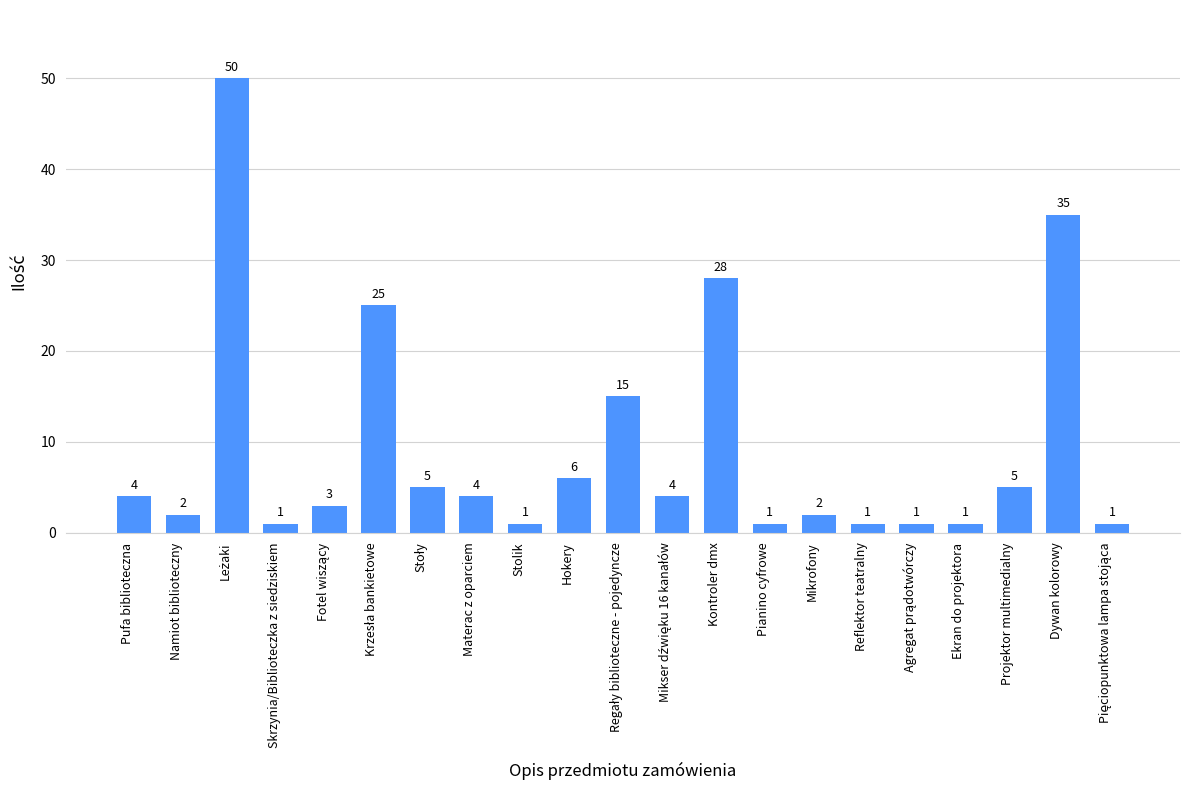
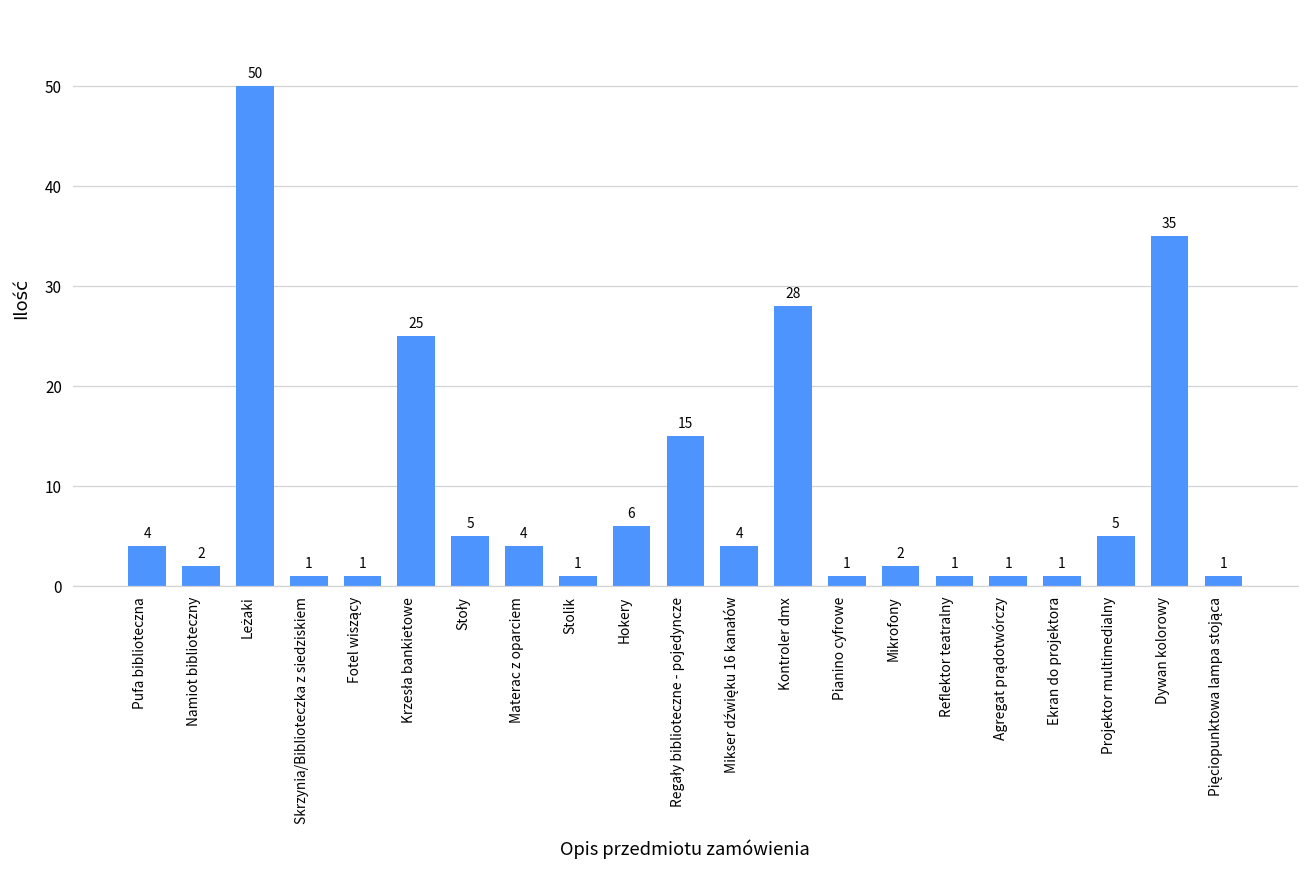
Fotel wiszący: 3 -> 1
